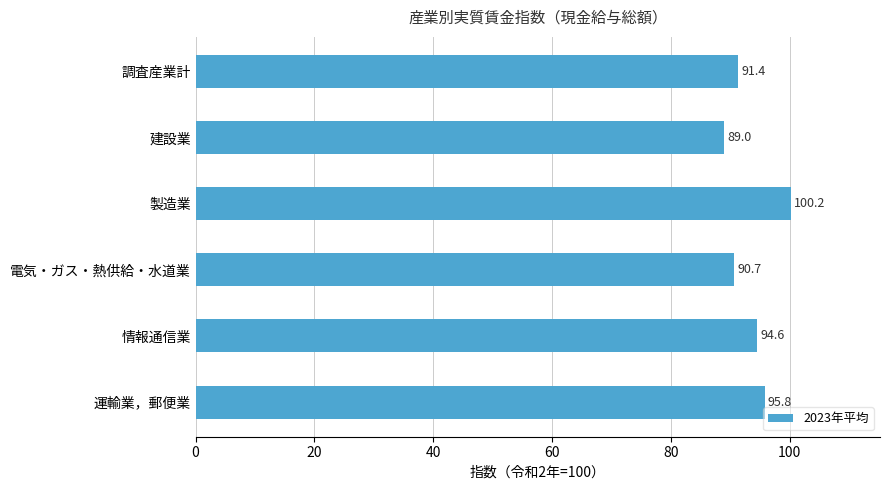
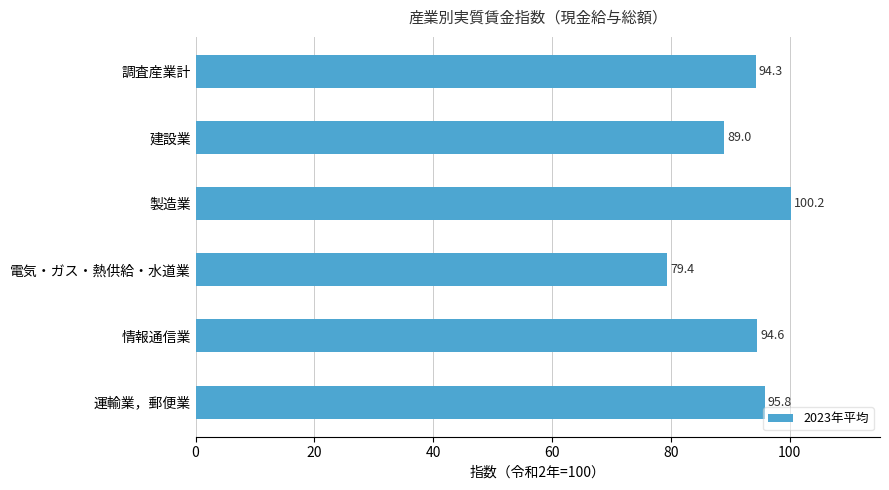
調査産業計: 91.4 -> 94.3
電気・ガス・熱供給・水道業: 90.7 -> 79.4
